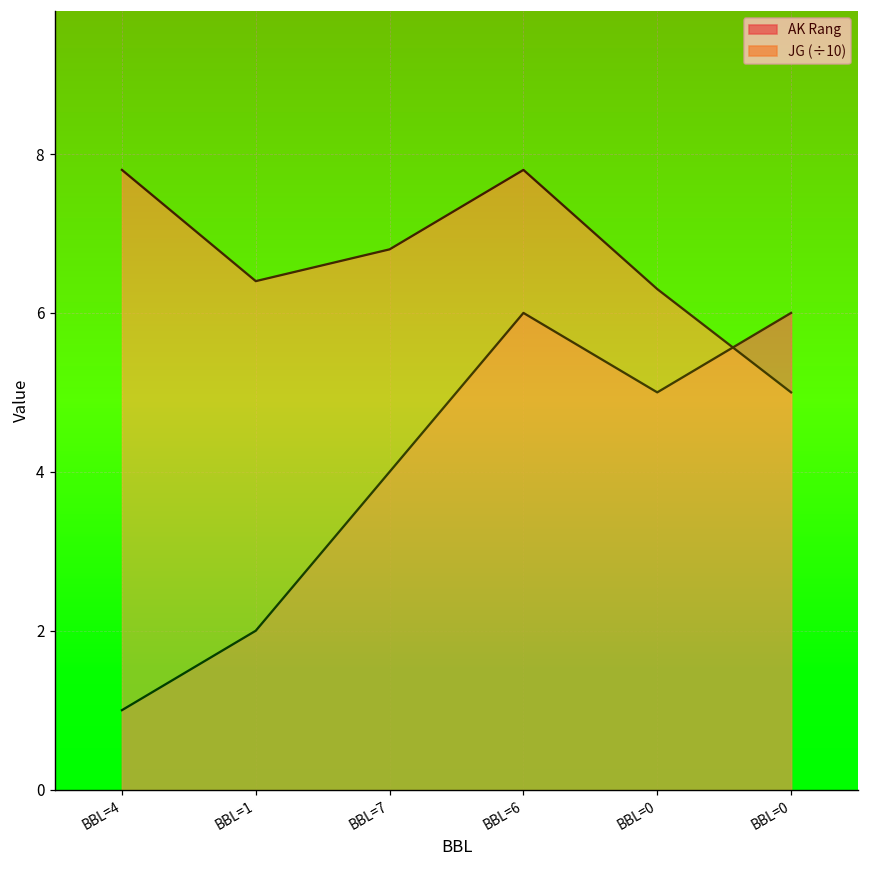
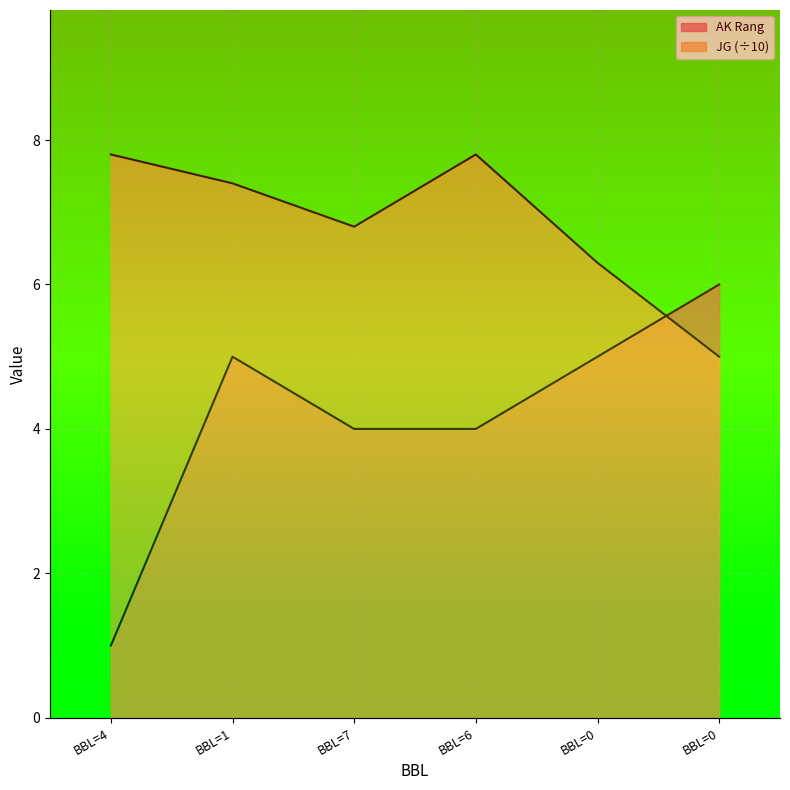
AK Rang, BBL=1: 2 -> 5
JG (÷10), BBL=1: 6.4 -> 7.4
AK Rang, BBL=6: 6 -> 4
